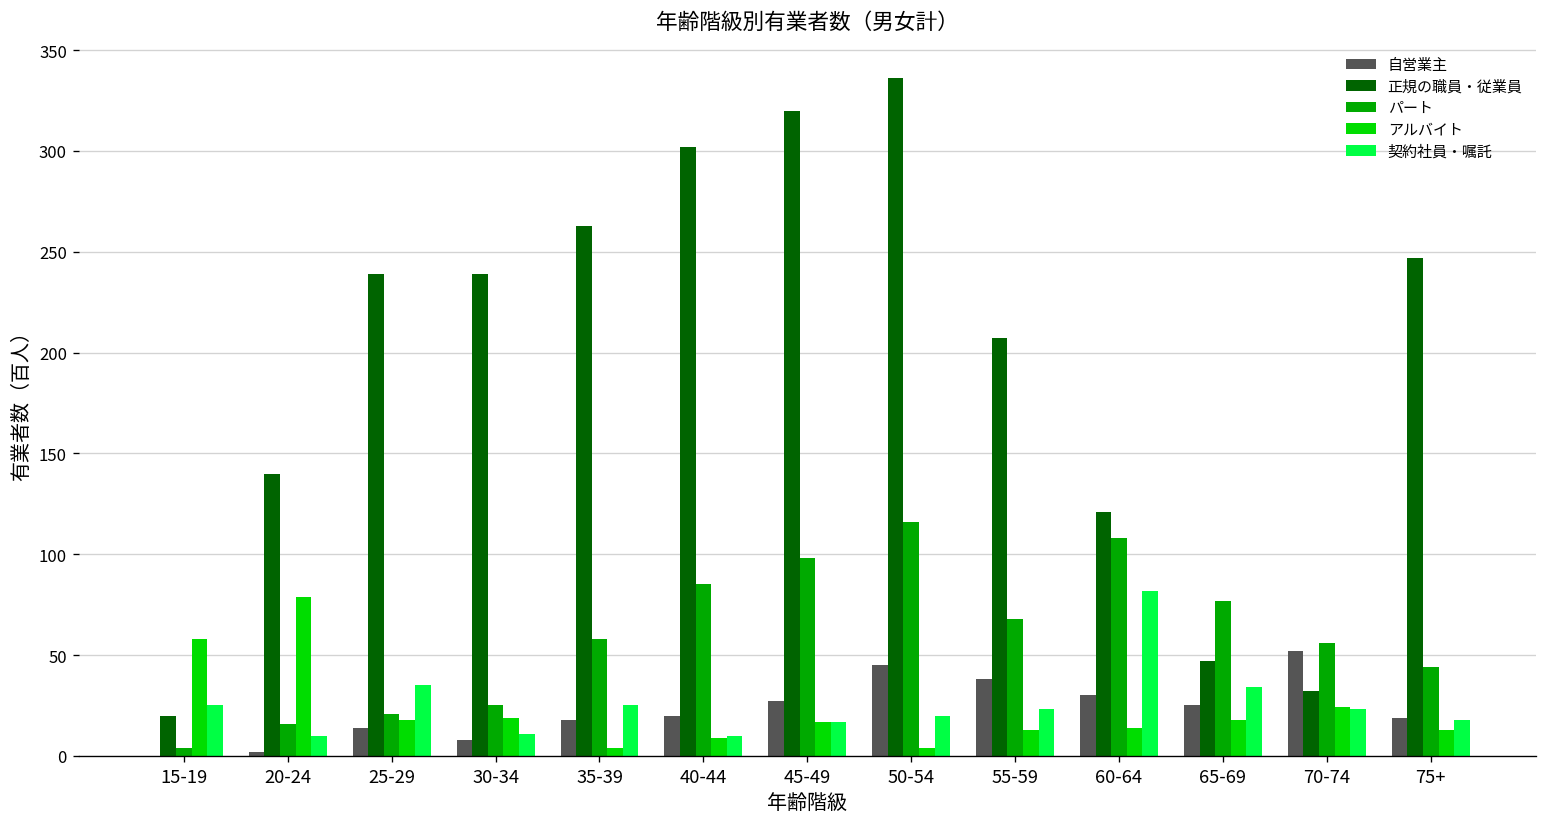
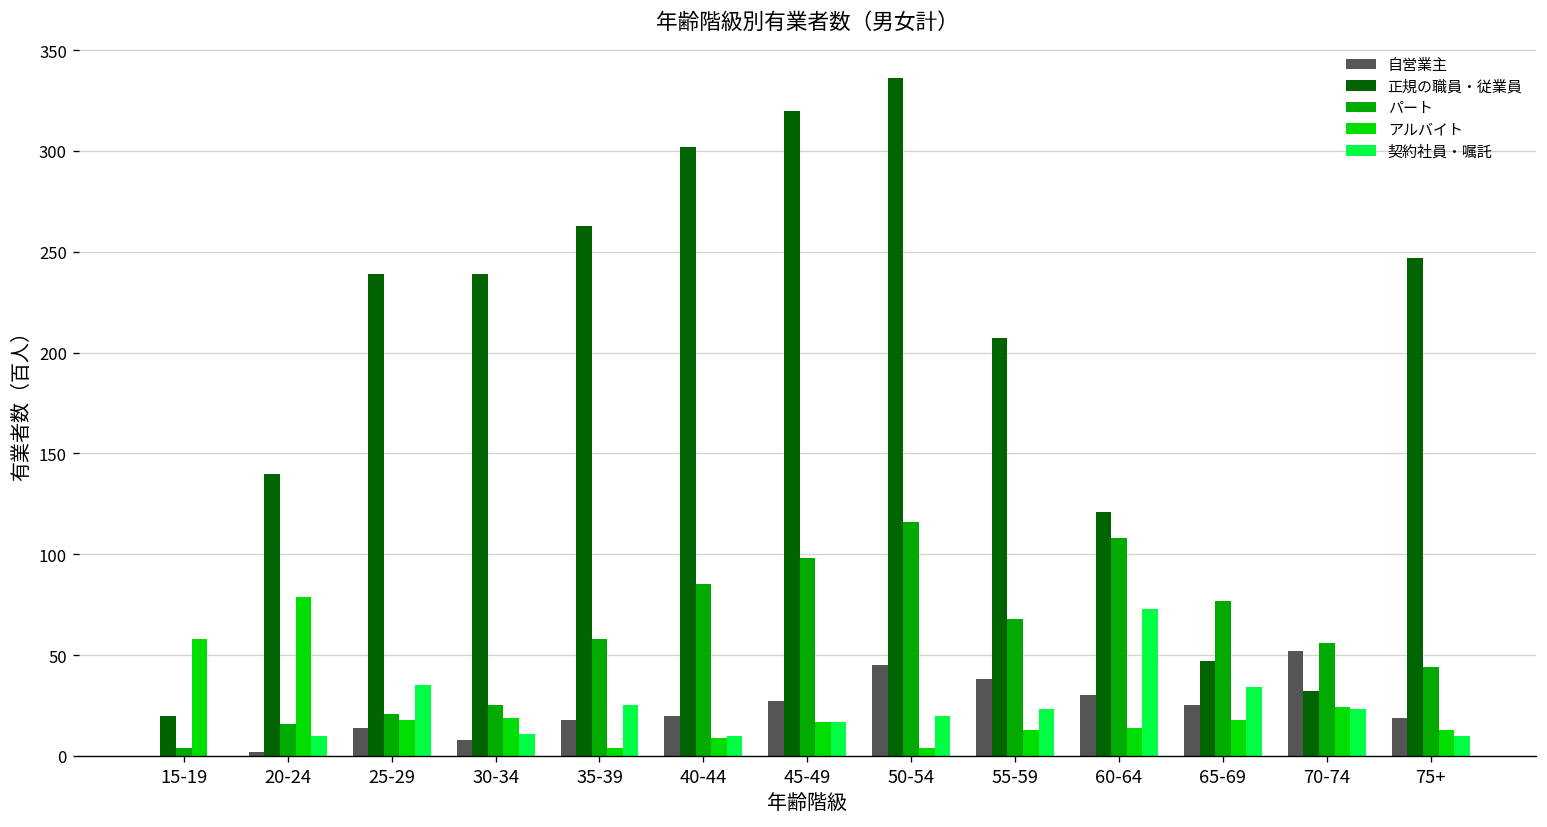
契約社員・嘱託, 15-19: 25 -> 0
契約社員・嘱託, 60-64: 82 -> 73
契約社員・嘱託, 75+: 18 -> 10
